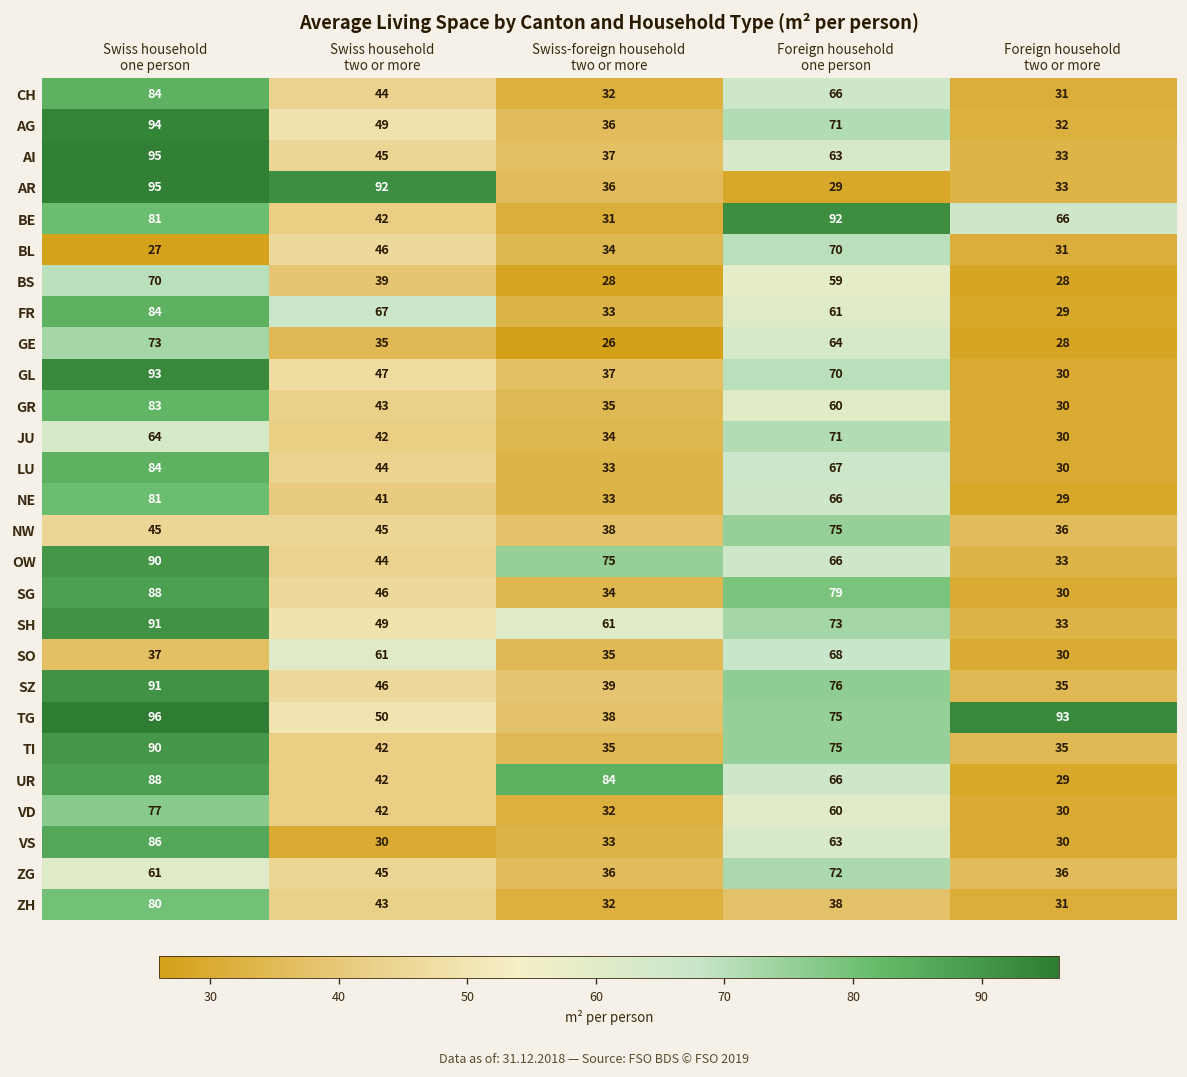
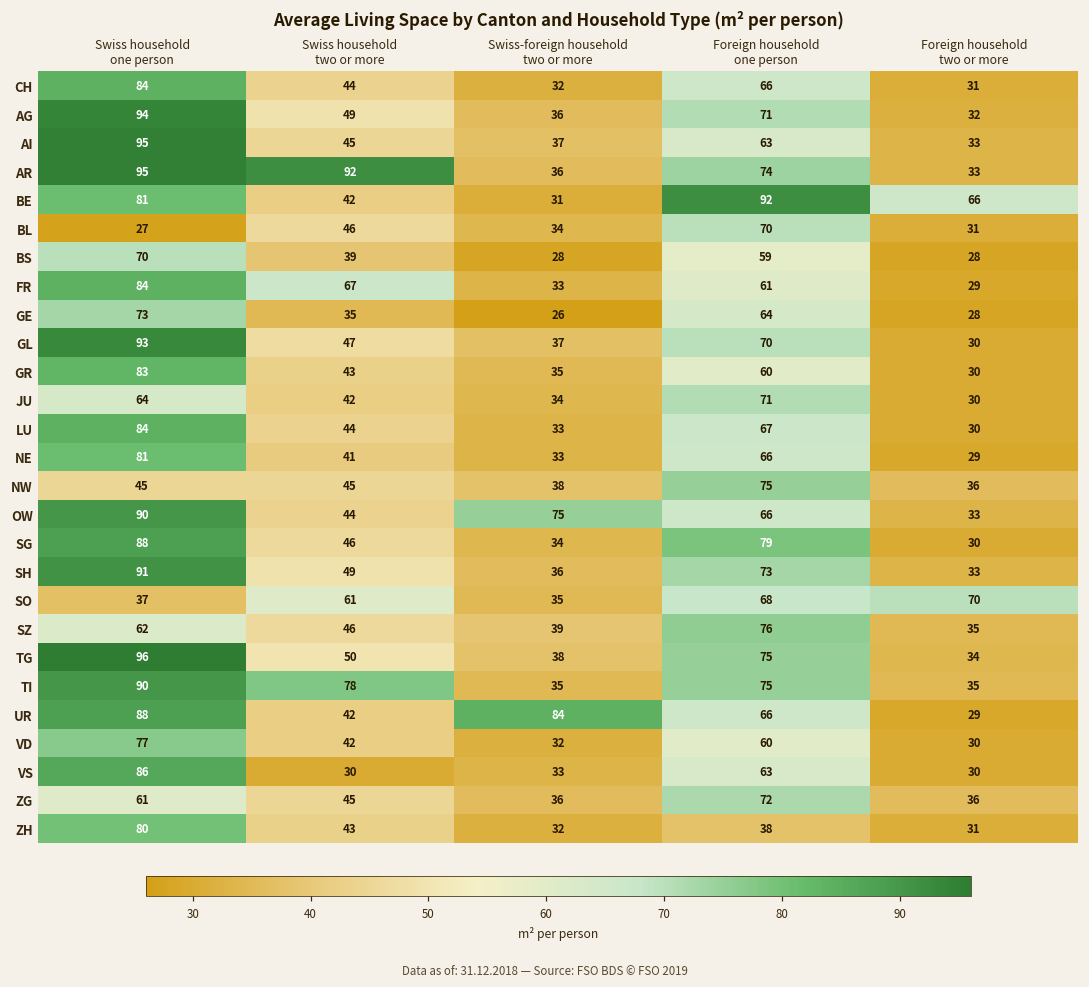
AR, Foreign household one person: 29 -> 74
SH, Swiss-foreign household two or more: 61 -> 36
SO, Foreign household two or more: 30 -> 70
SZ, Swiss household one person: 91 -> 62
TG, Foreign household two or more: 93 -> 34
TI, Swiss household two or more: 42 -> 78
